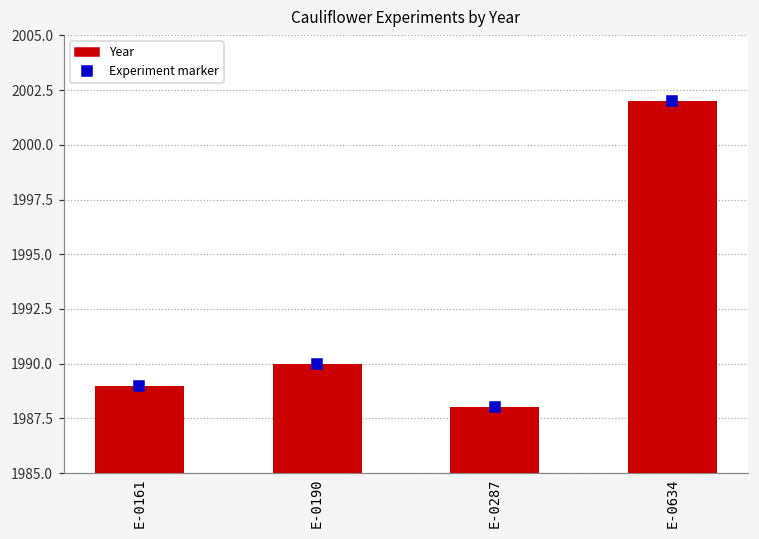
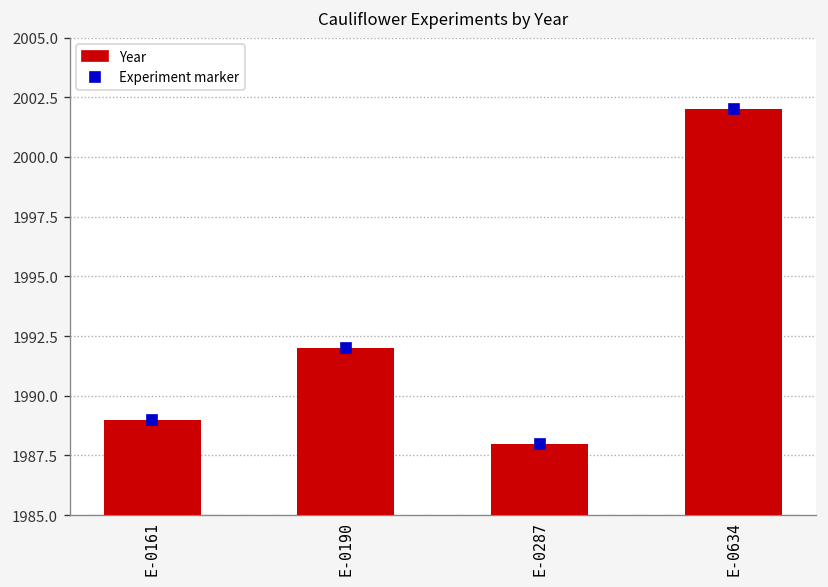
Year, E-0190: 1990 -> 1992
